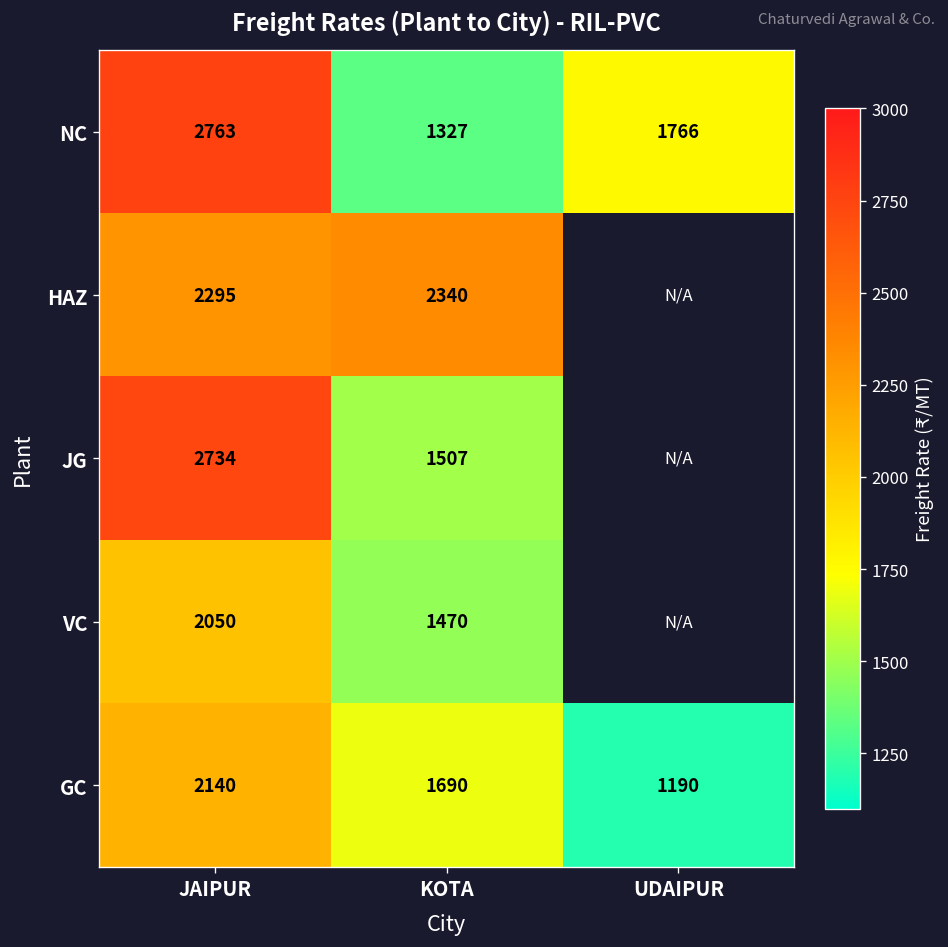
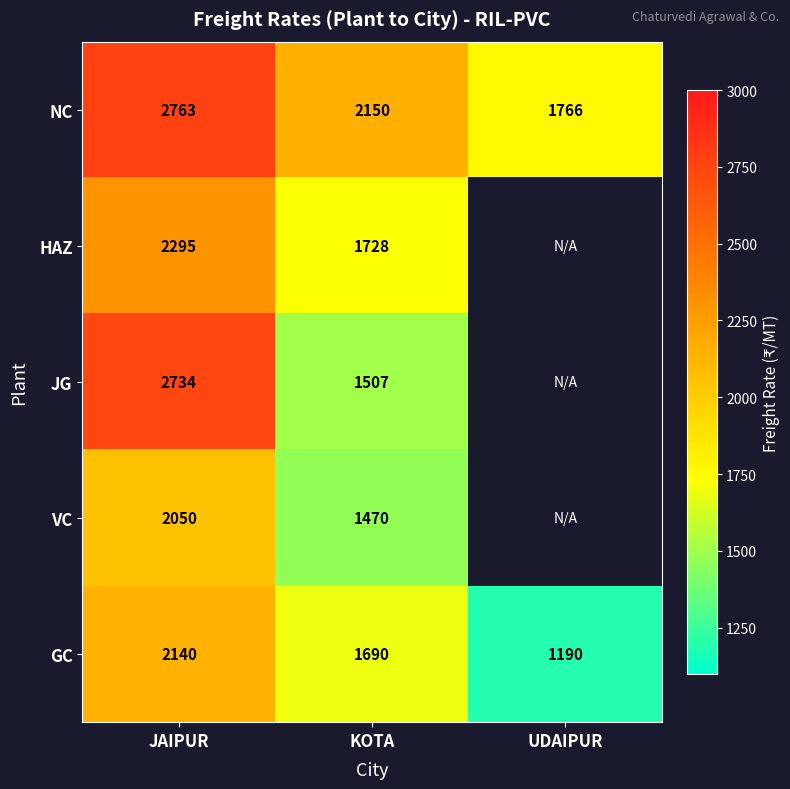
NC, KOTA: 1327 -> 2150
HAZ, KOTA: 2340 -> 1728
